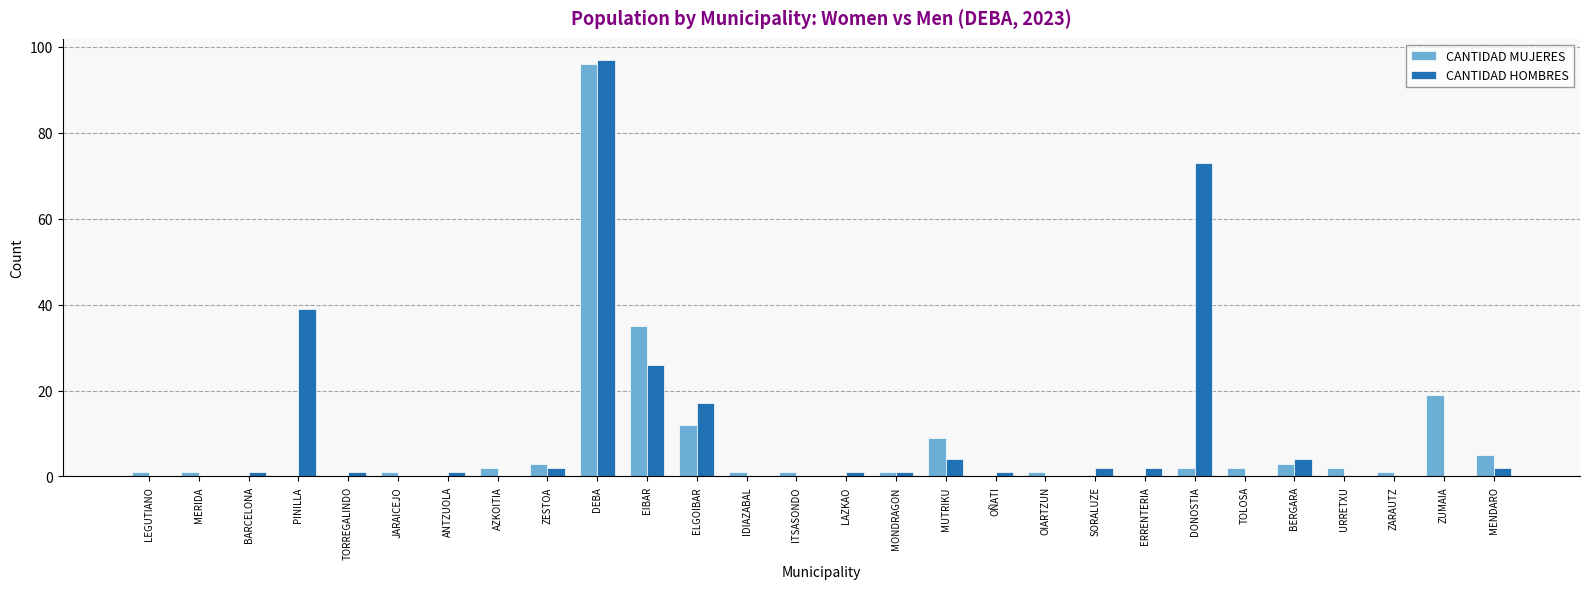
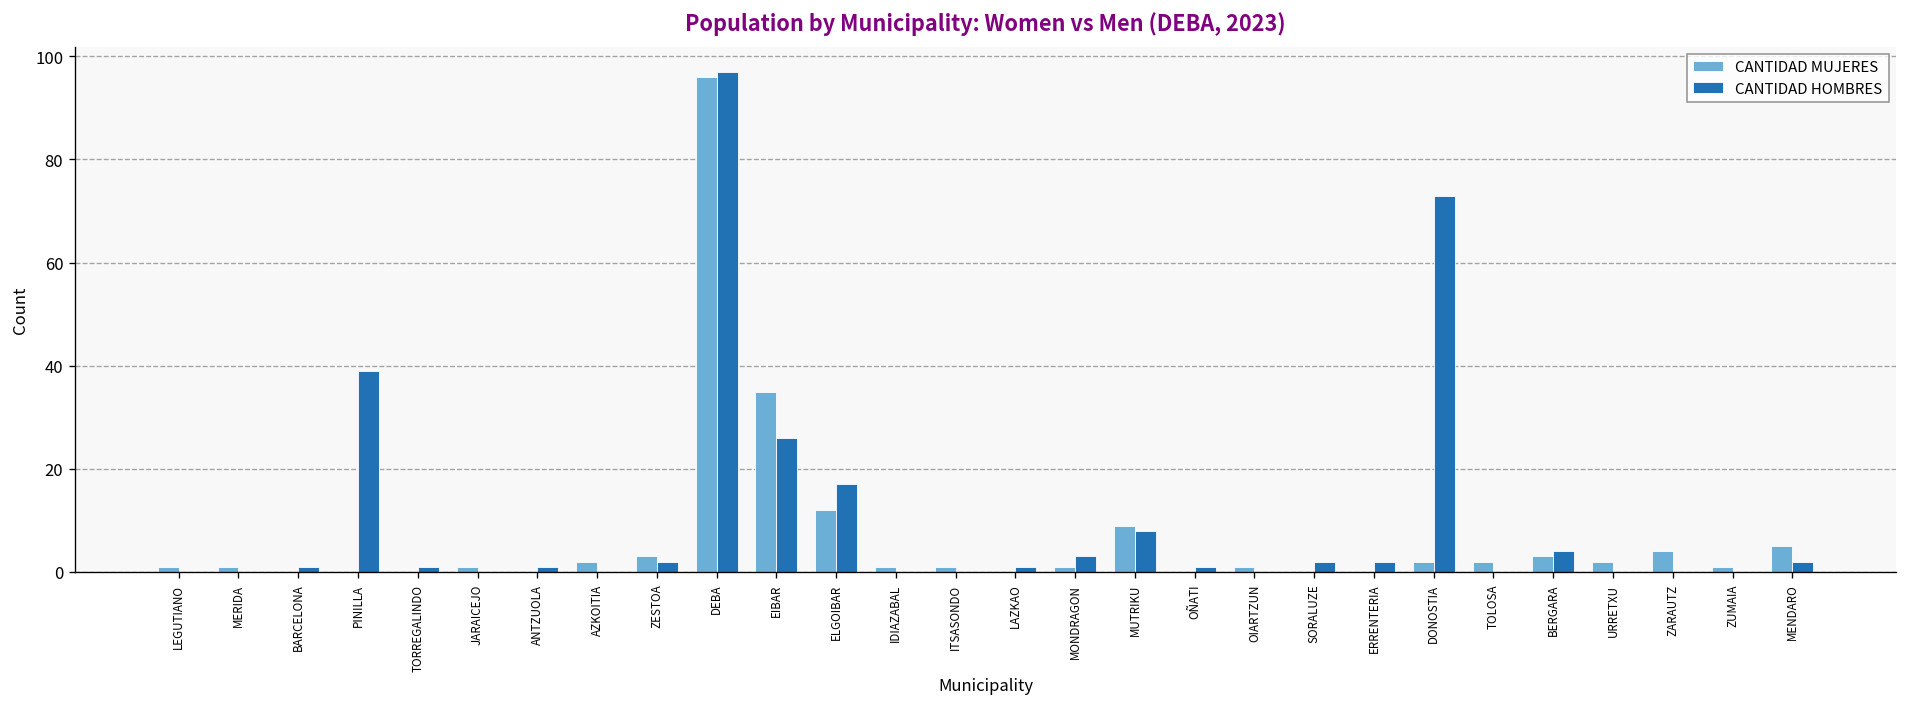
CANTIDAD HOMBRES, MONDRAGON: 1 -> 3
CANTIDAD HOMBRES, MUTRIKU: 4 -> 8
CANTIDAD MUJERES, ZARAUTZ: 1 -> 4
CANTIDAD MUJERES, ZUMAIA: 19 -> 1
